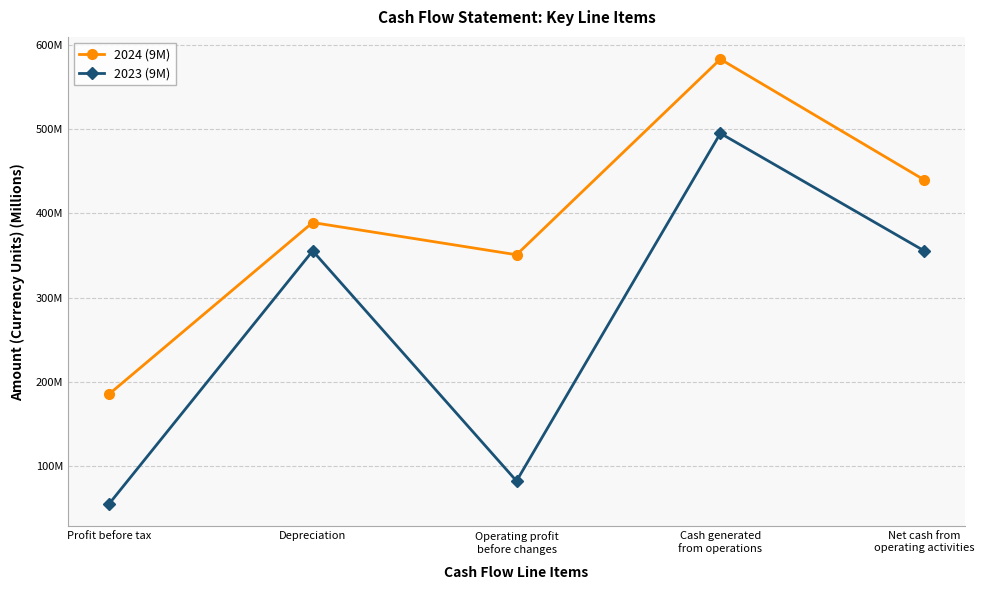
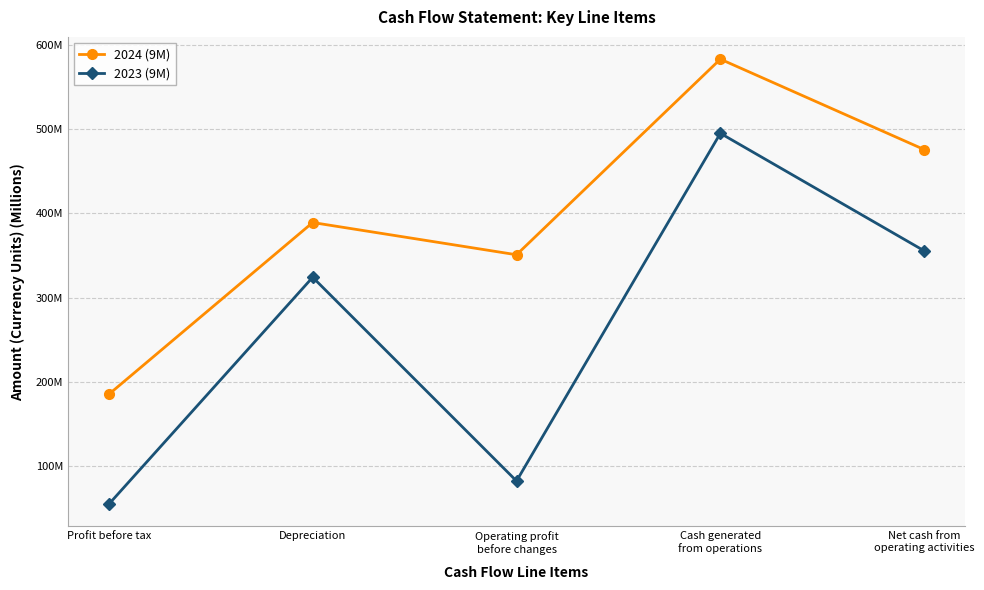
2023 (9M), Depreciation: 360000000 -> 320000000
2024 (9M), Net cash from operating activities: 440000000 -> 480000000
